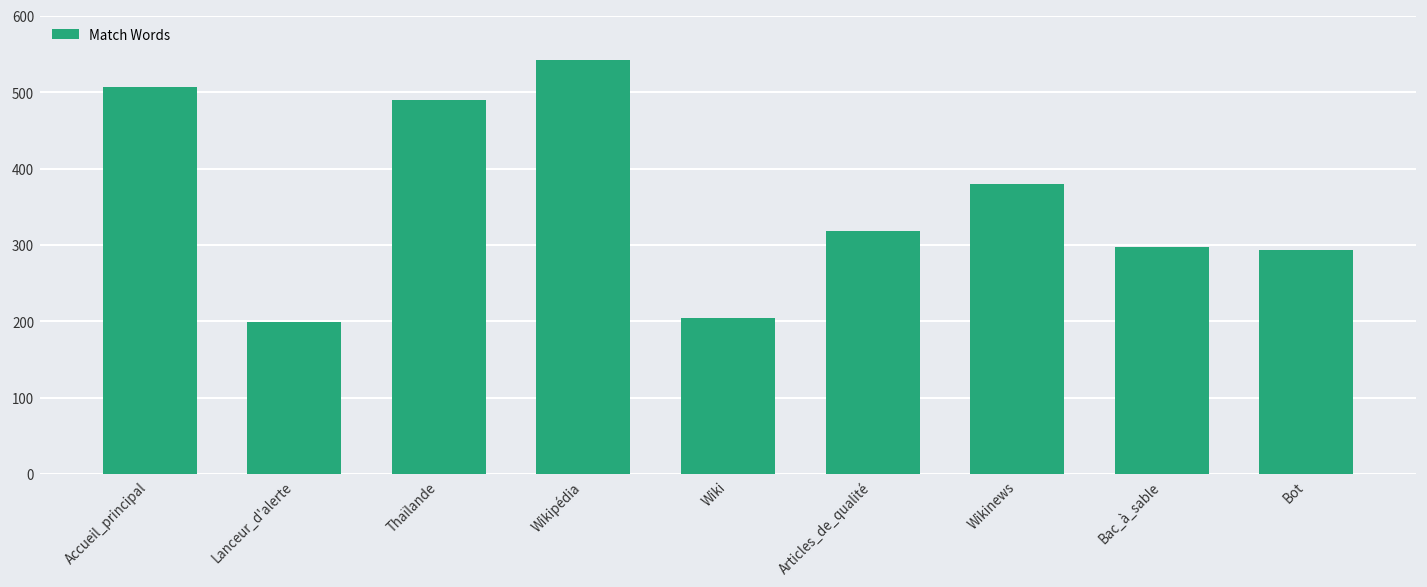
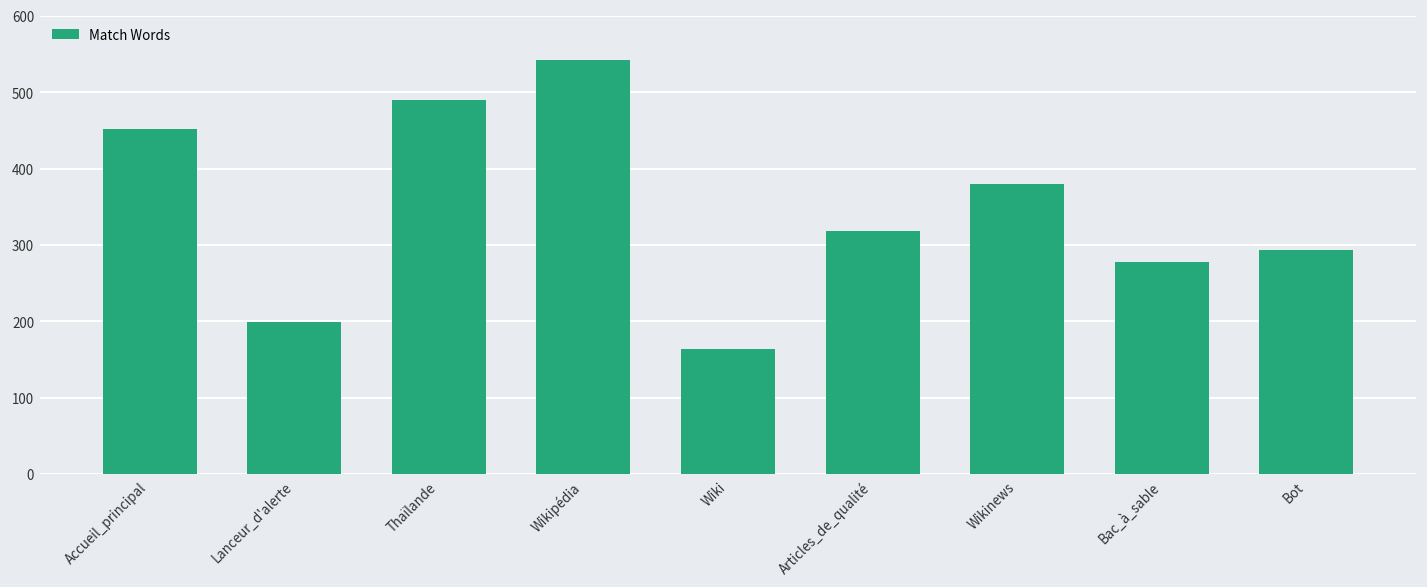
Accueil_principal: 510 -> 450
Wiki: 200 -> 160
Bac_à_sable: 300 -> 280
